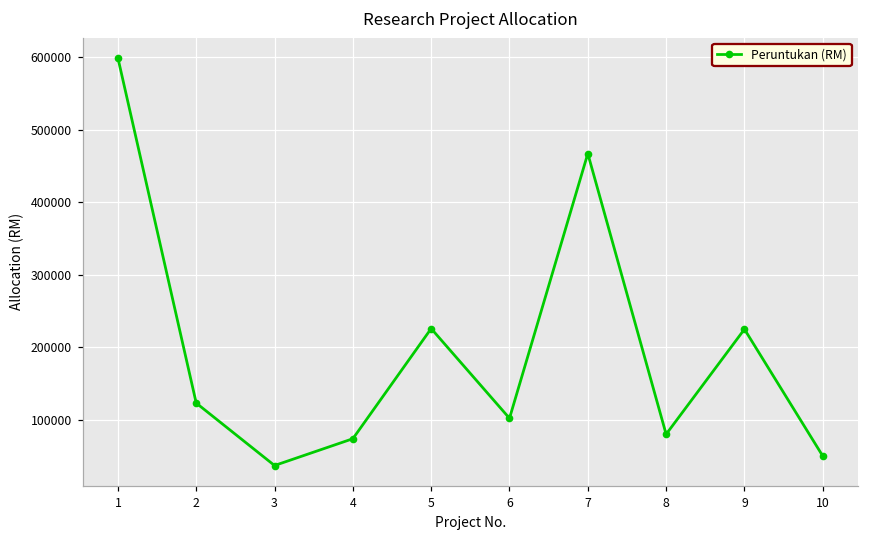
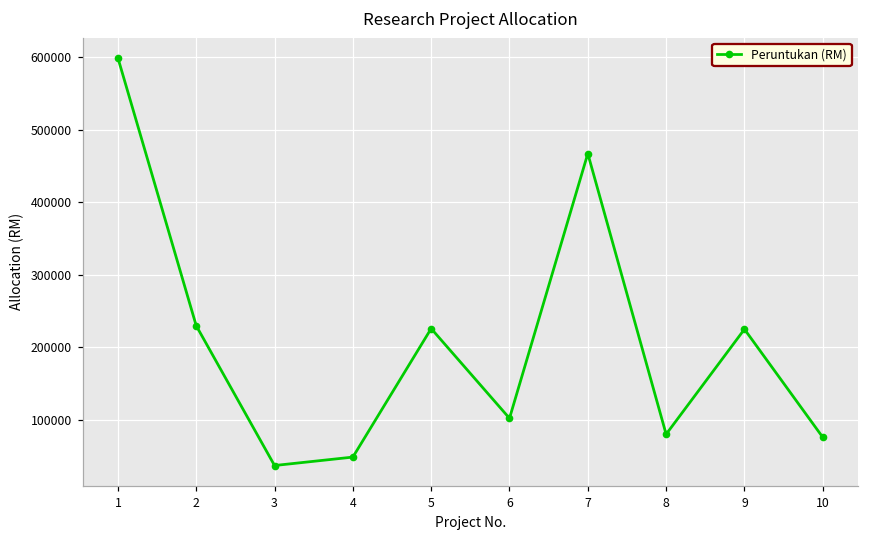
2: 120000 -> 230000
4: 70000 -> 50000
10: 50000 -> 80000
